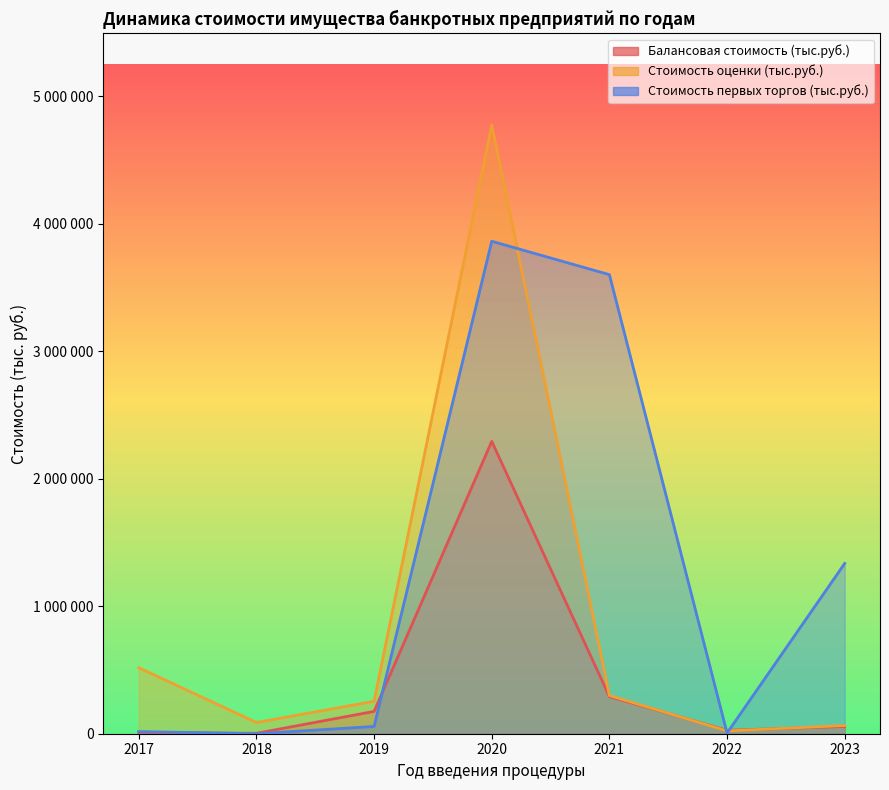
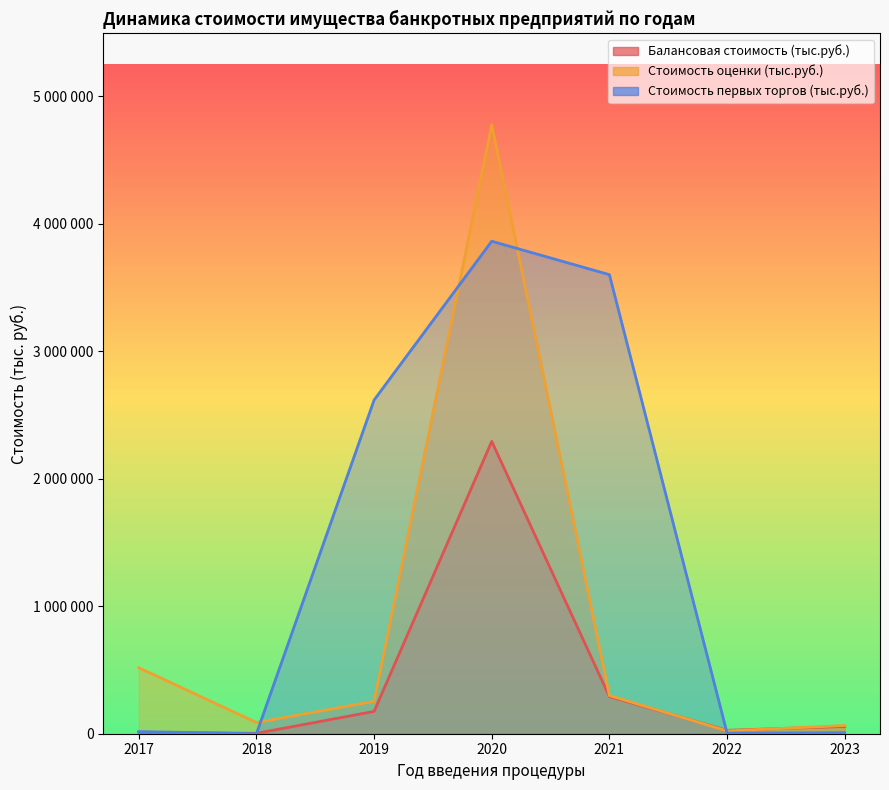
Стоимость первых торгов (тыс.руб.), 2019: 60000 -> 2620000
Стоимость первых торгов (тыс.руб.), 2023: 1340000 -> 10000
